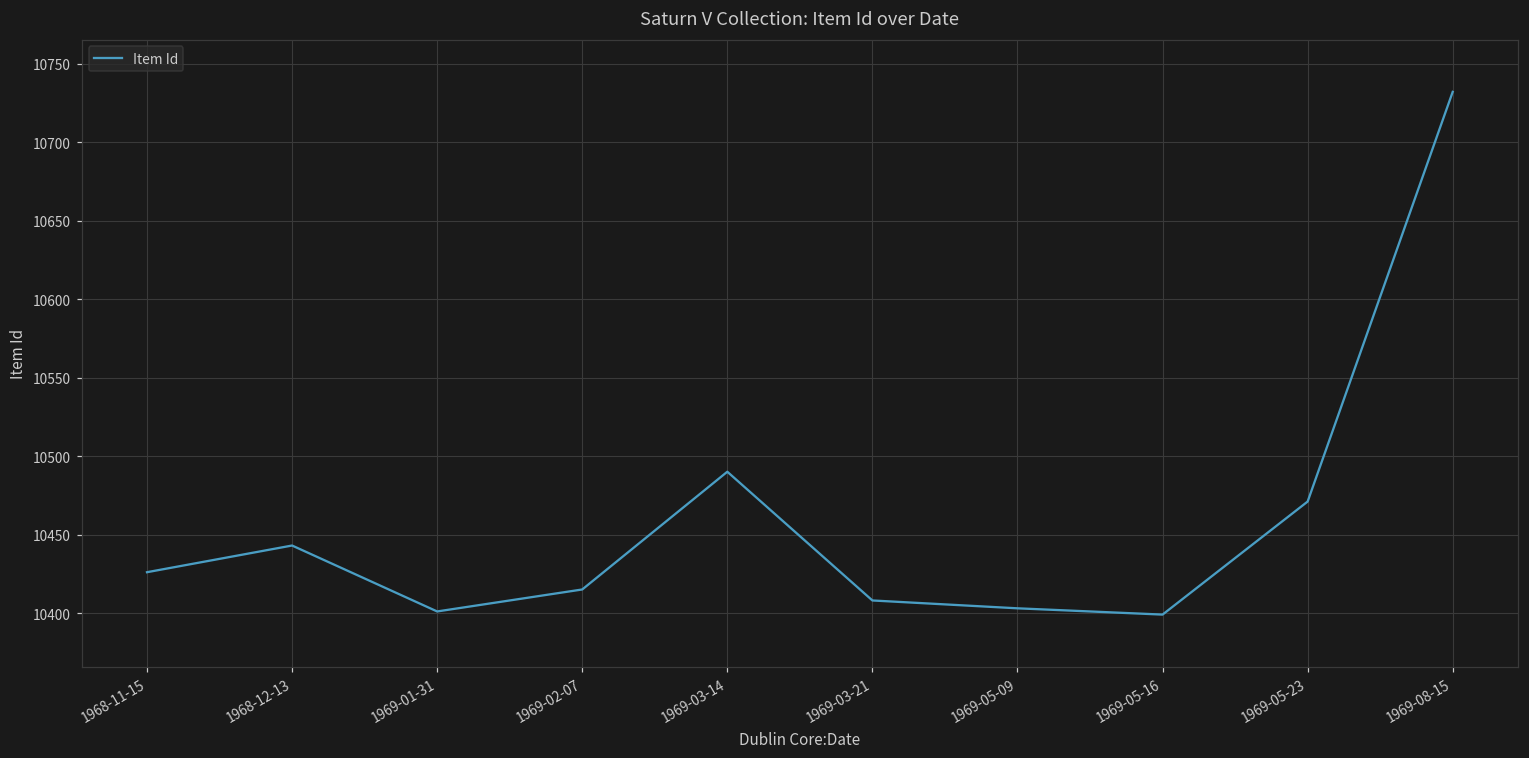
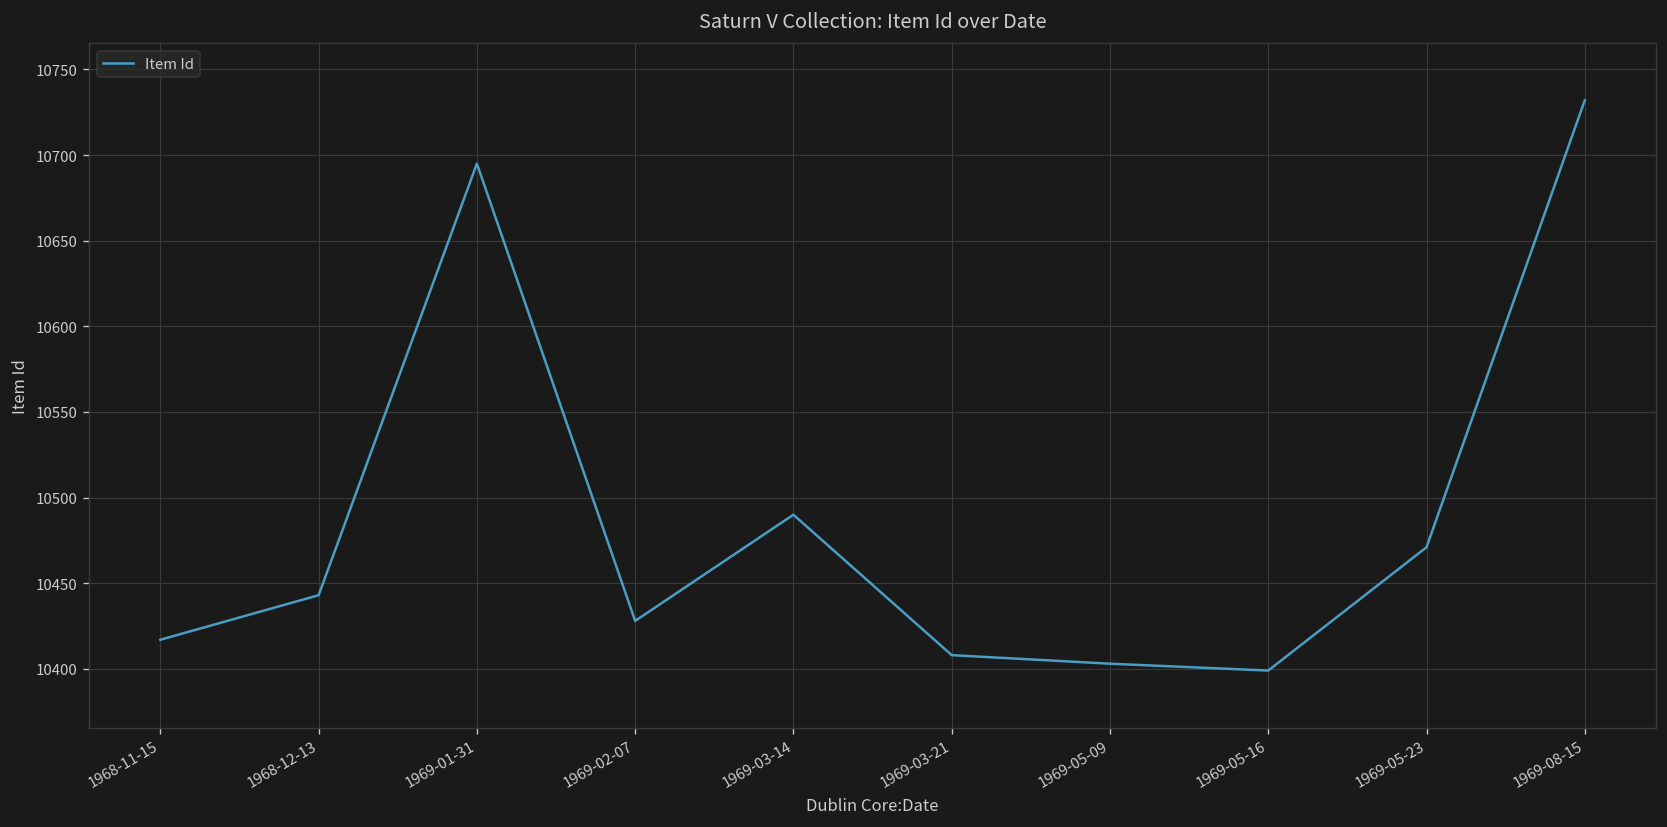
1968-11-15: 10426 -> 10417
1969-01-31: 10401 -> 10695
1969-02-07: 10415 -> 10428
